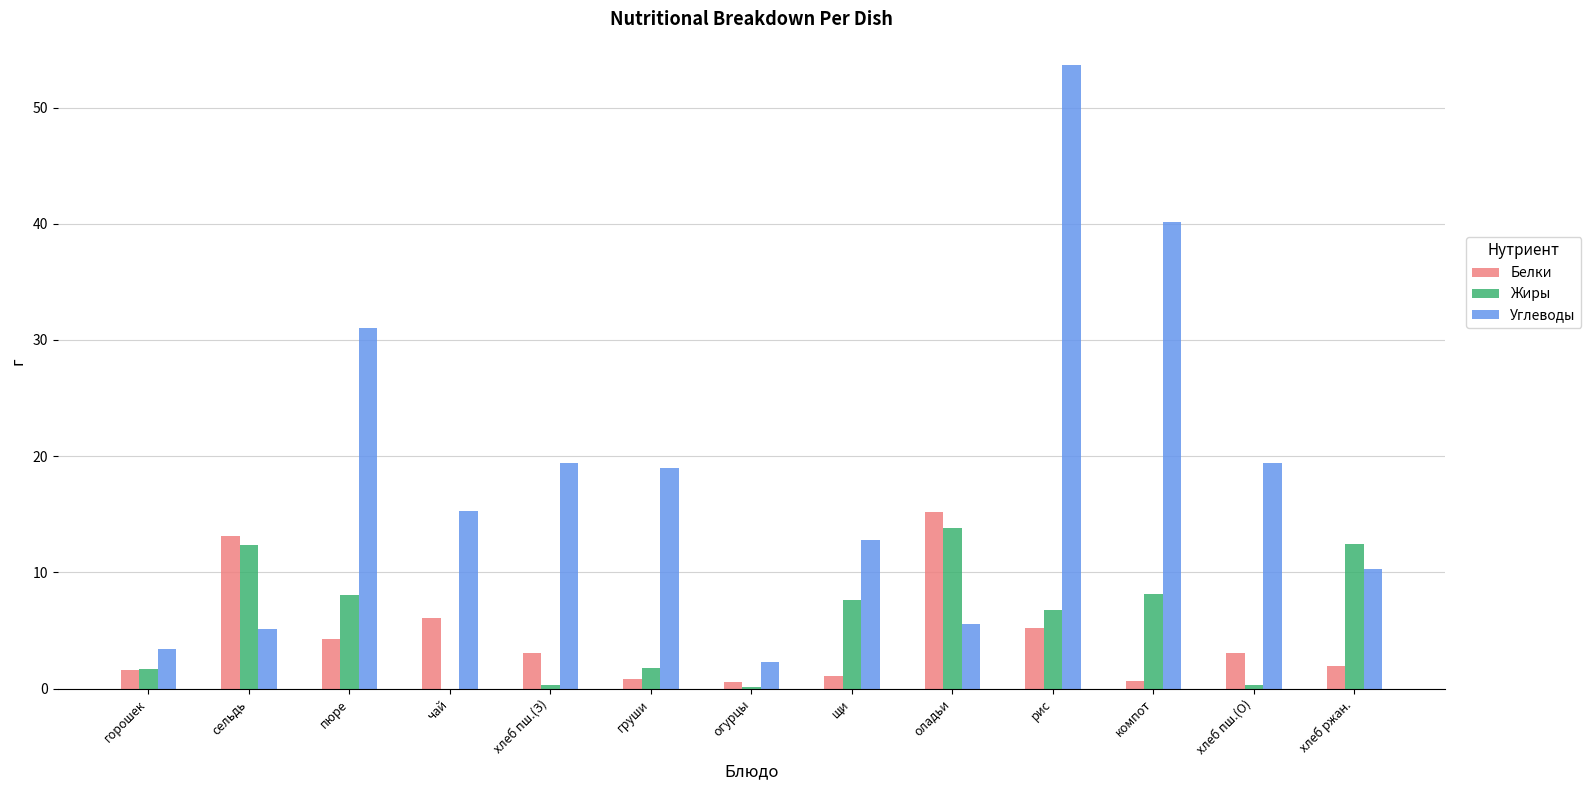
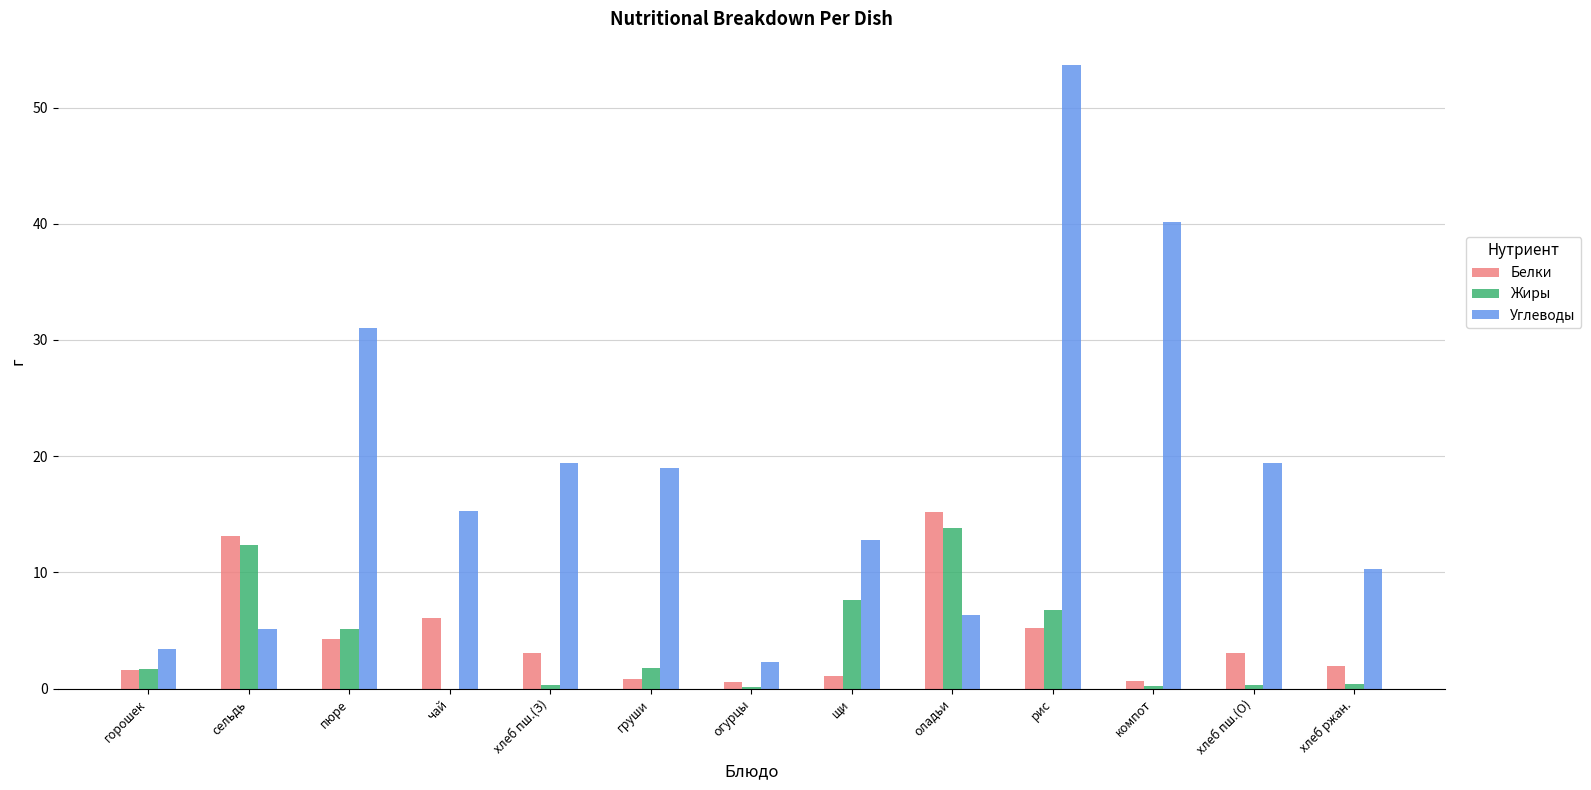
Жиры, пюре: 8.1 -> 5.1
Углеводы, оладьи: 5.6 -> 6.3
Жиры, компот: 8.1 -> 0.3
Жиры, хлеб ржан.: 12.4 -> 0.4
